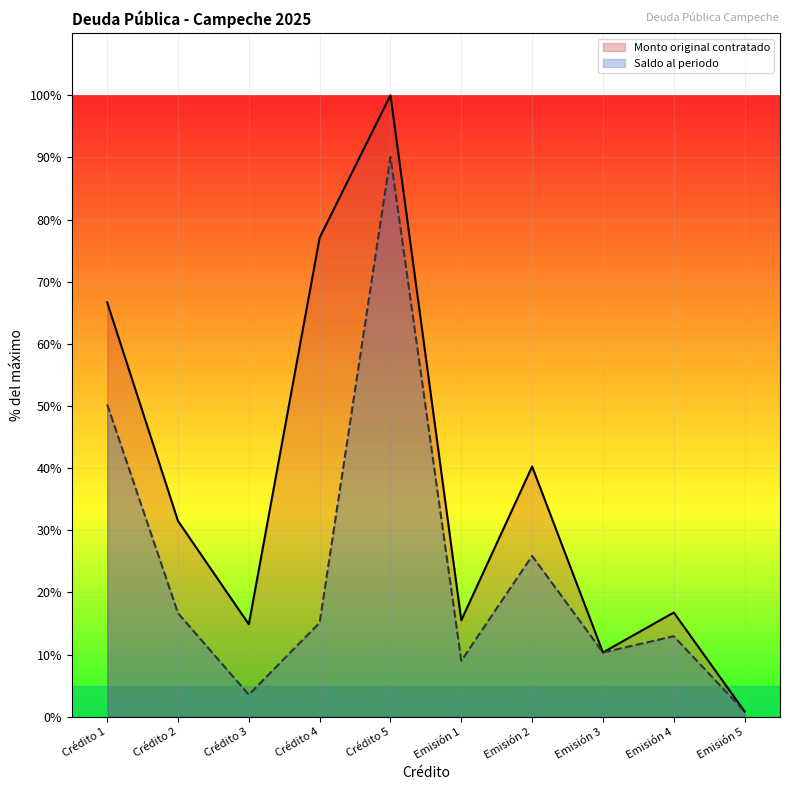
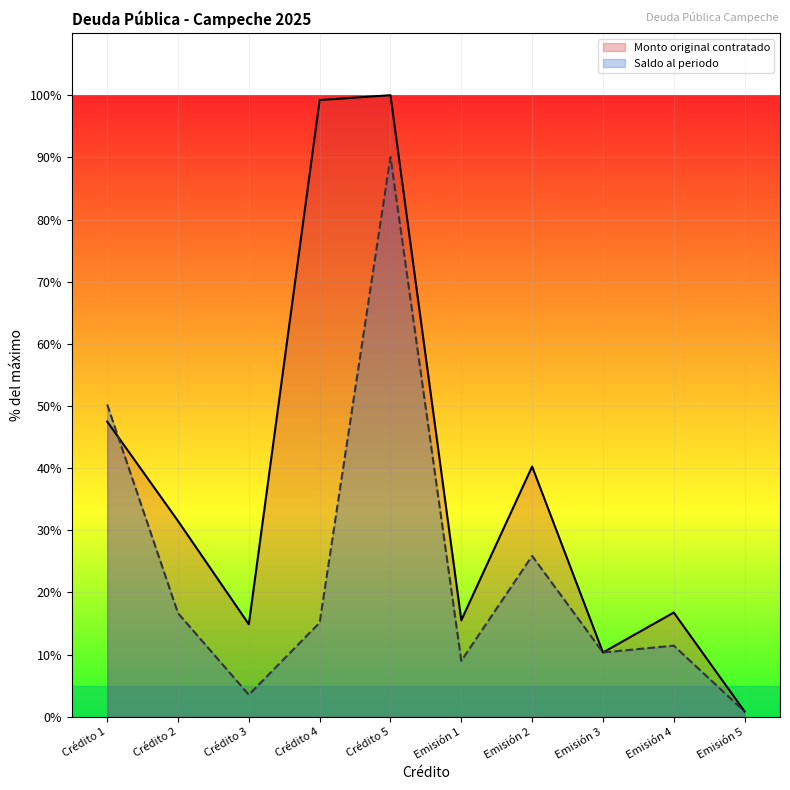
Monto original contratado, Crédito 1: 67% -> 47%
Monto original contratado, Crédito 4: 77% -> 99%
Saldo al periodo, Emisión 4: 13% -> 11%
